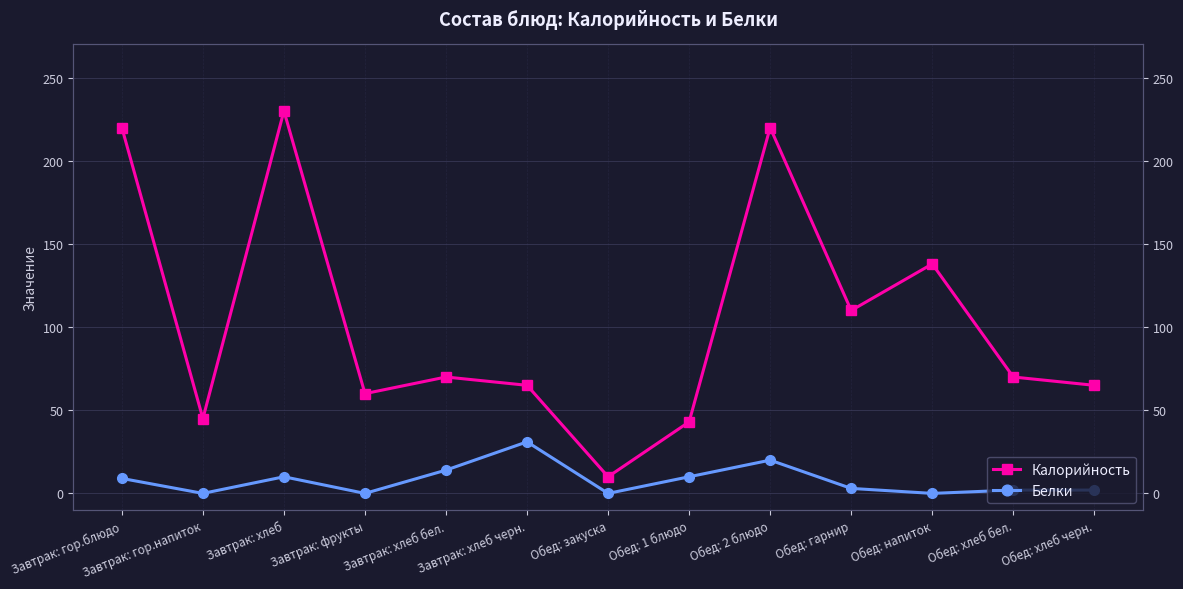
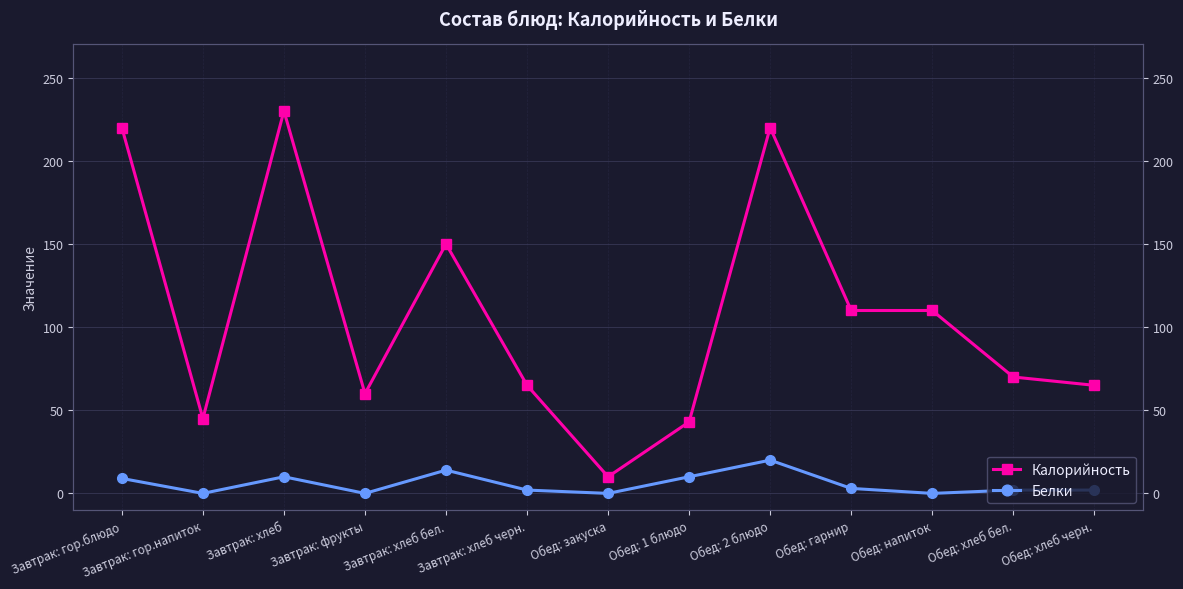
Калорийность, Завтрак: хлеб бел.: 70 -> 150
Белки, Завтрак: хлеб черн.: 31 -> 2
Калорийность, Обед: напиток: 138 -> 110
